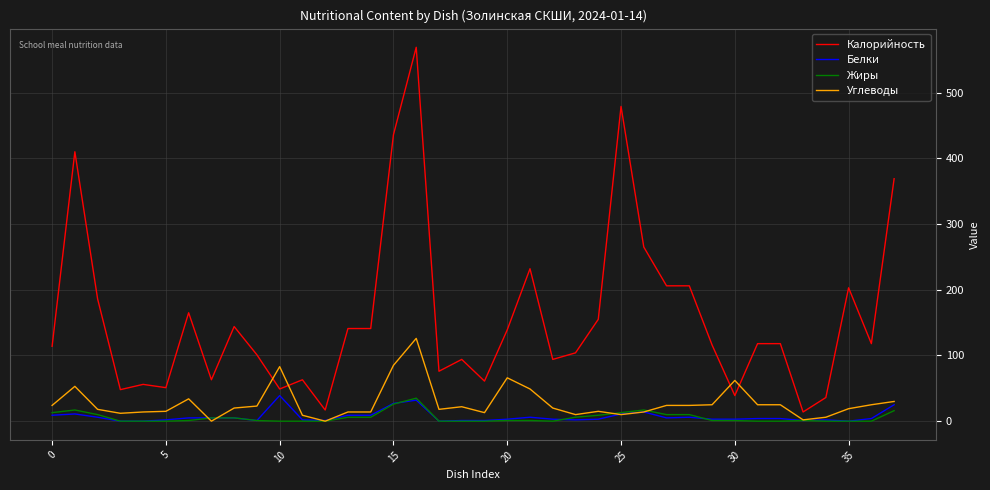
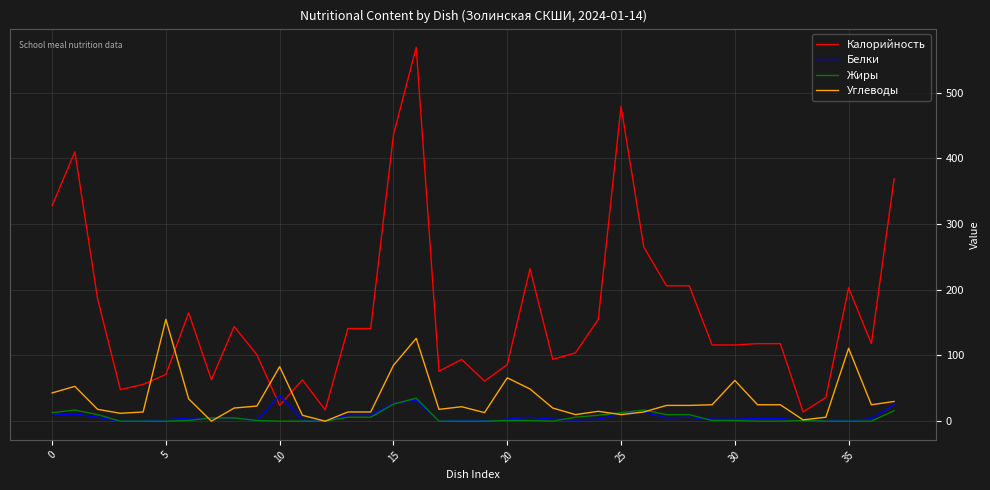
Калорийность, 0: 110 -> 330
Углеводы, 0: 20 -> 40
Калорийность, 5: 50 -> 70
Углеводы, 5: 20 -> 160
Калорийность, 10: 50 -> 20
Калорийность, 20: 140 -> 90
Калорийность, 30: 40 -> 120
Углеводы, 35: 20 -> 110
